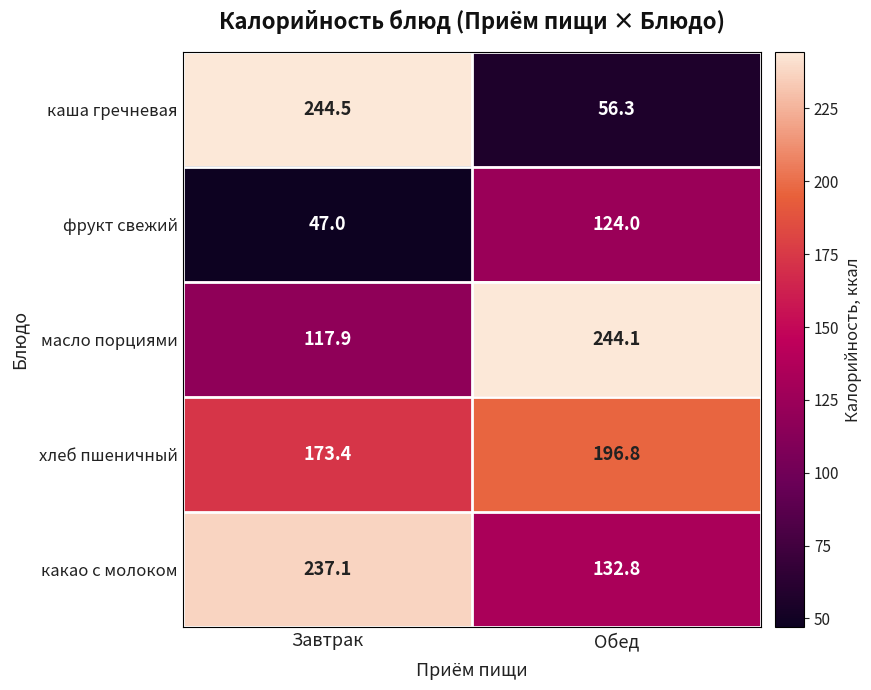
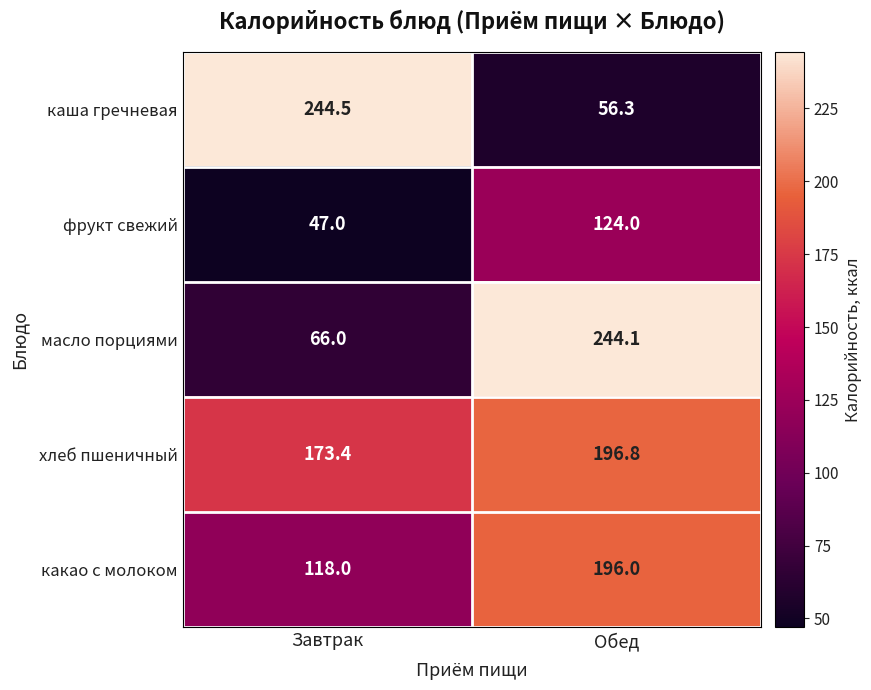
масло порциями, Завтрак: 117.9 -> 66.0
какао с молоком, Завтрак: 237.1 -> 118.0
какао с молоком, Обед: 132.8 -> 196.0
